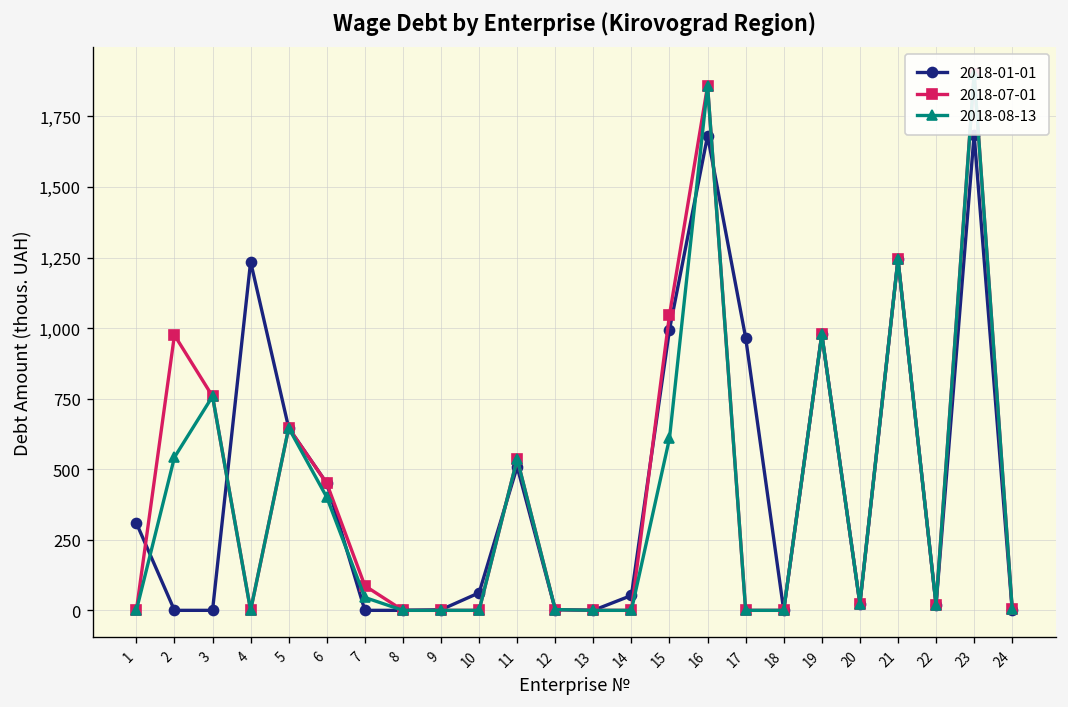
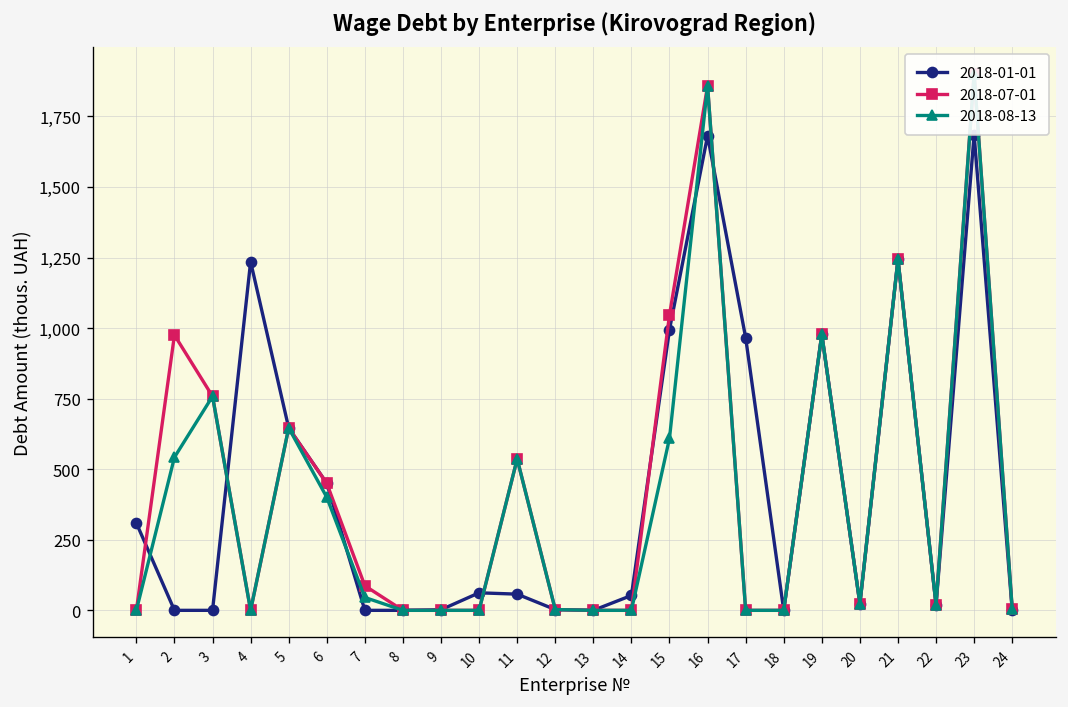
2018-01-01, 11: 510 -> 60
